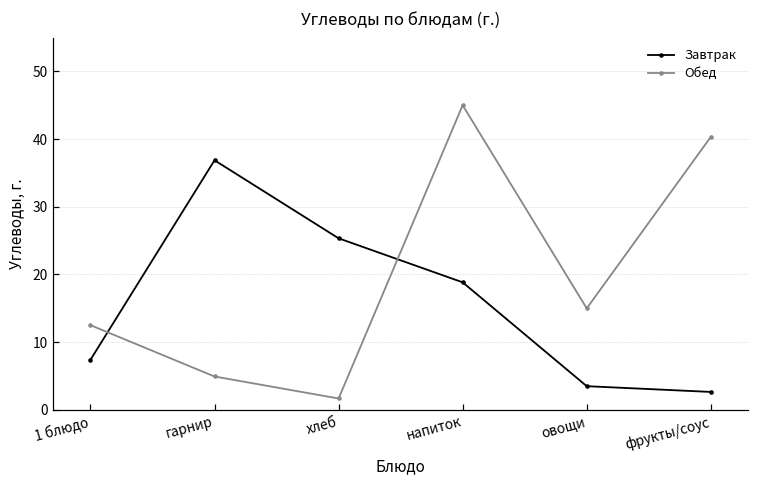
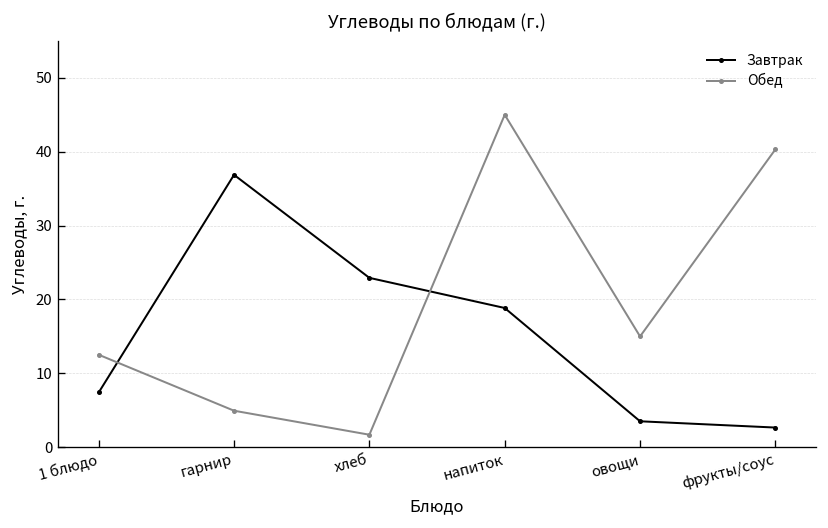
Завтрак, хлеб: 25 -> 23
